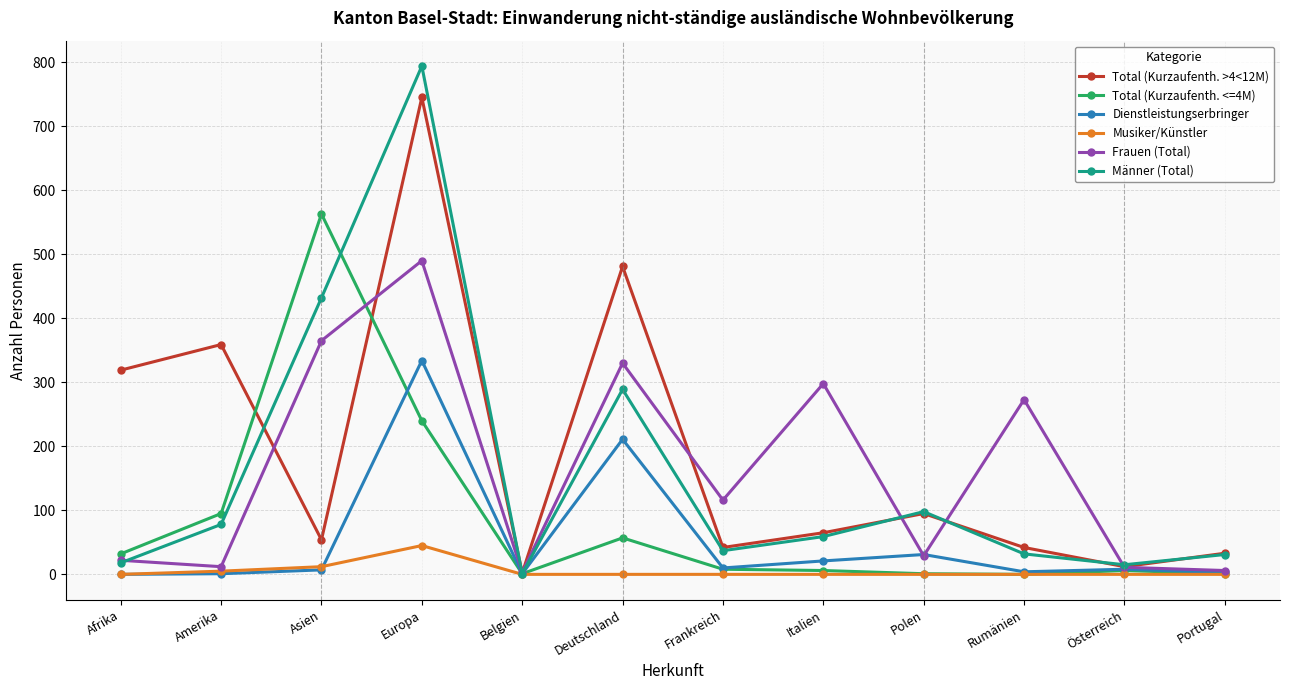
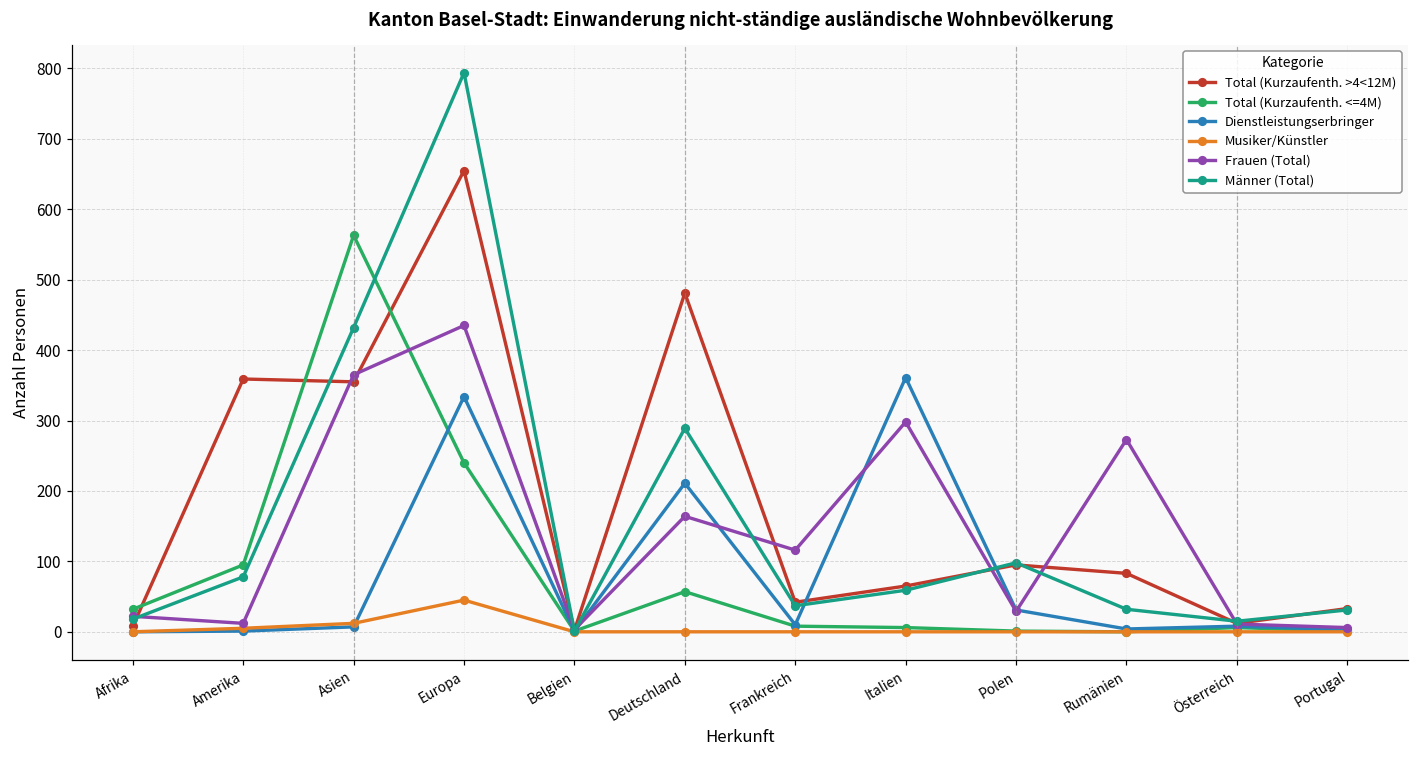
Total (Kurzaufenth. >4<12M), Afrika: 320 -> 10
Total (Kurzaufenth. >4<12M), Asien: 50 -> 360
Total (Kurzaufenth. >4<12M), Europa: 750 -> 660
Frauen (Total), Europa: 490 -> 440
Frauen (Total), Deutschland: 330 -> 160
Dienstleistungserbringer, Italien: 20 -> 360
Total (Kurzaufenth. >4<12M), Rumänien: 40 -> 80
